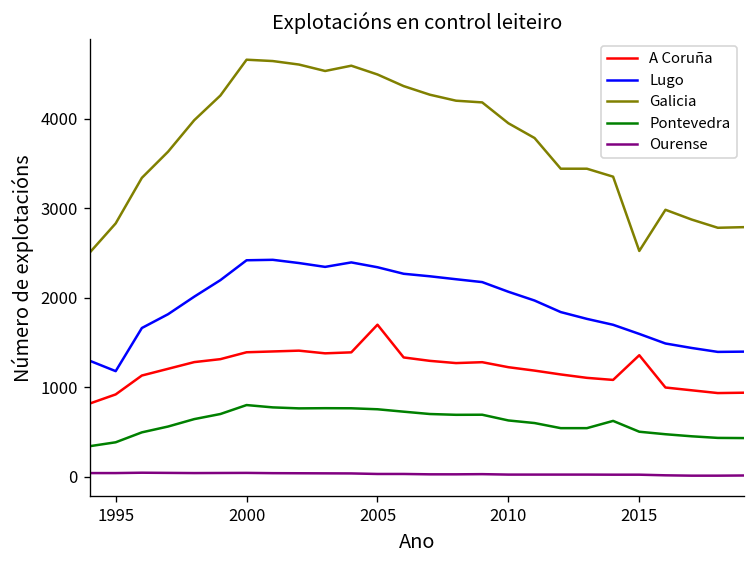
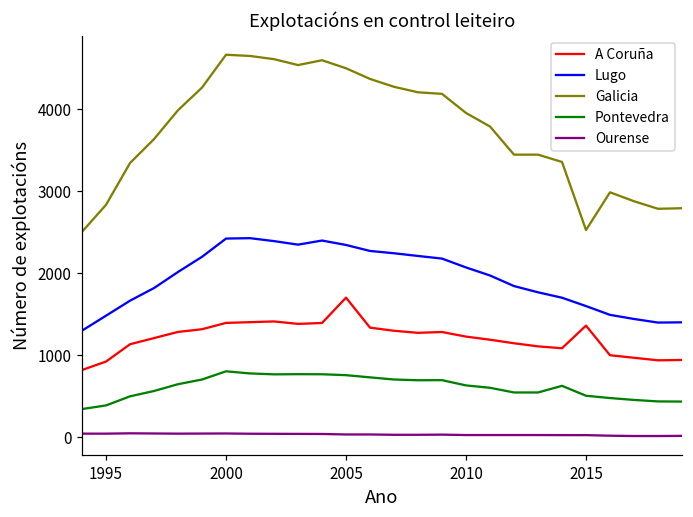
Lugo, 1995: 1200 -> 1500
